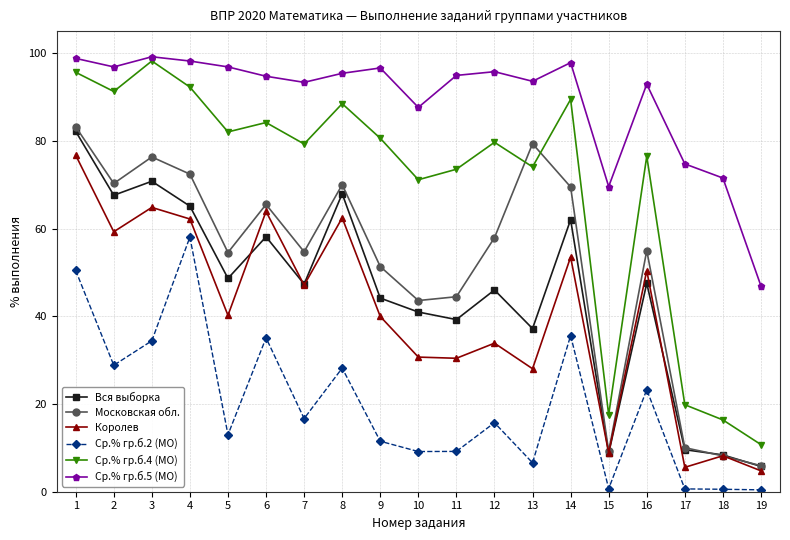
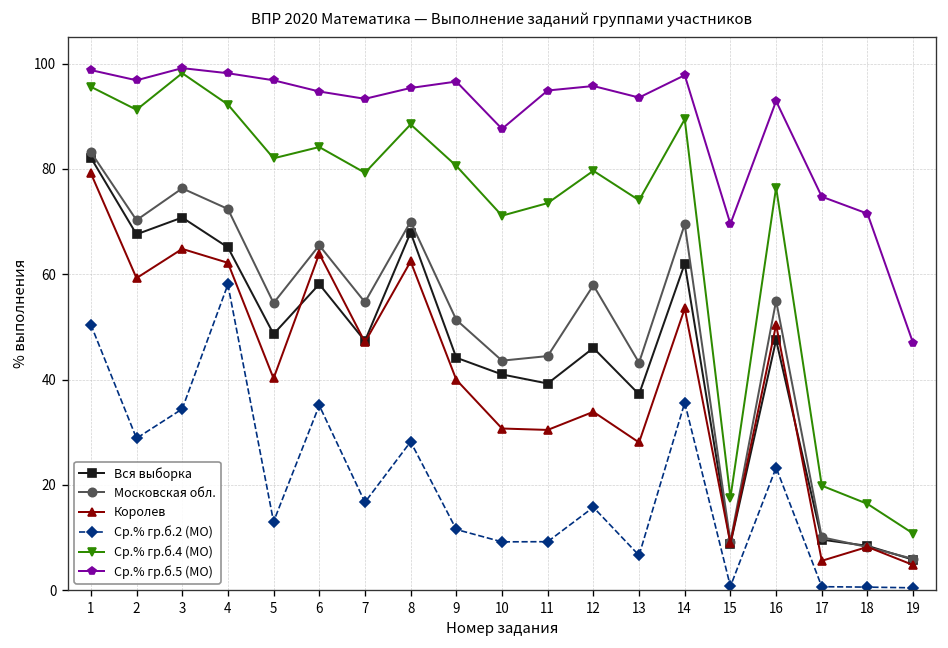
Королев, 1: 77 -> 79
Московская обл., 13: 79 -> 43
